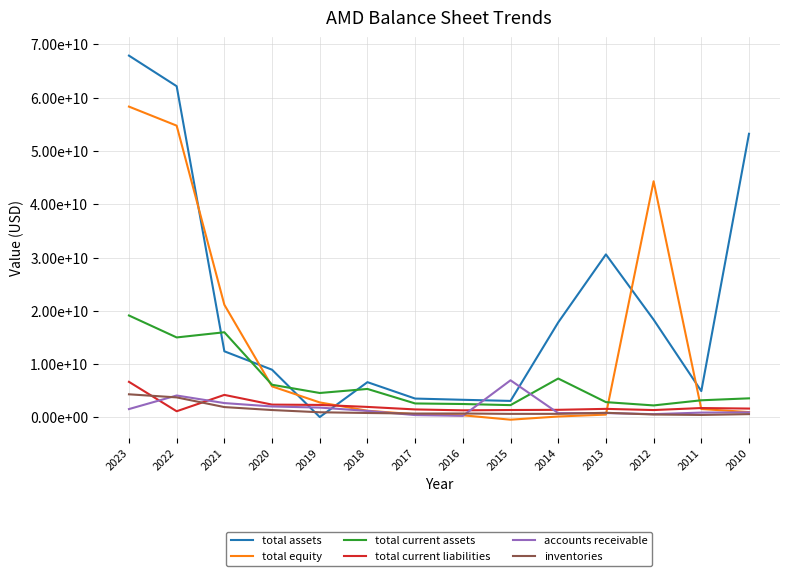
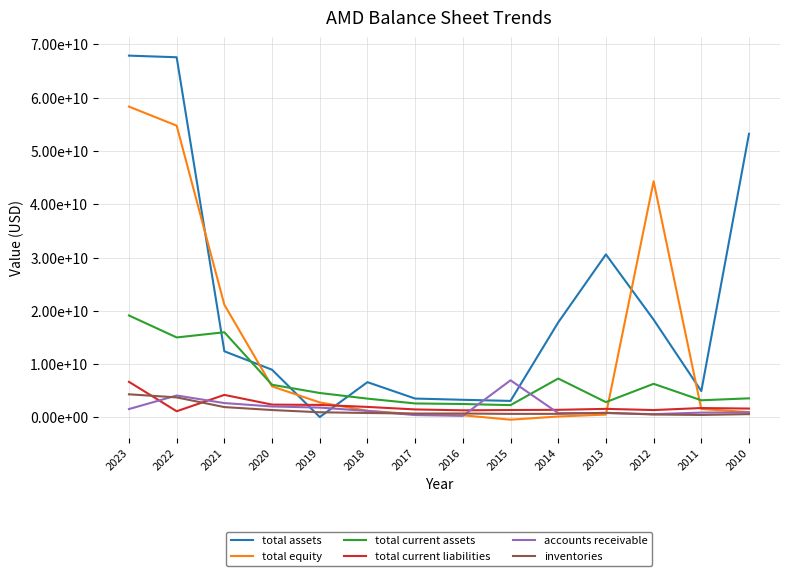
total assets, 2022: 62000000000 -> 68000000000
total current assets, 2018: 5000000000 -> 4000000000
total current assets, 2012: 2000000000 -> 6000000000
